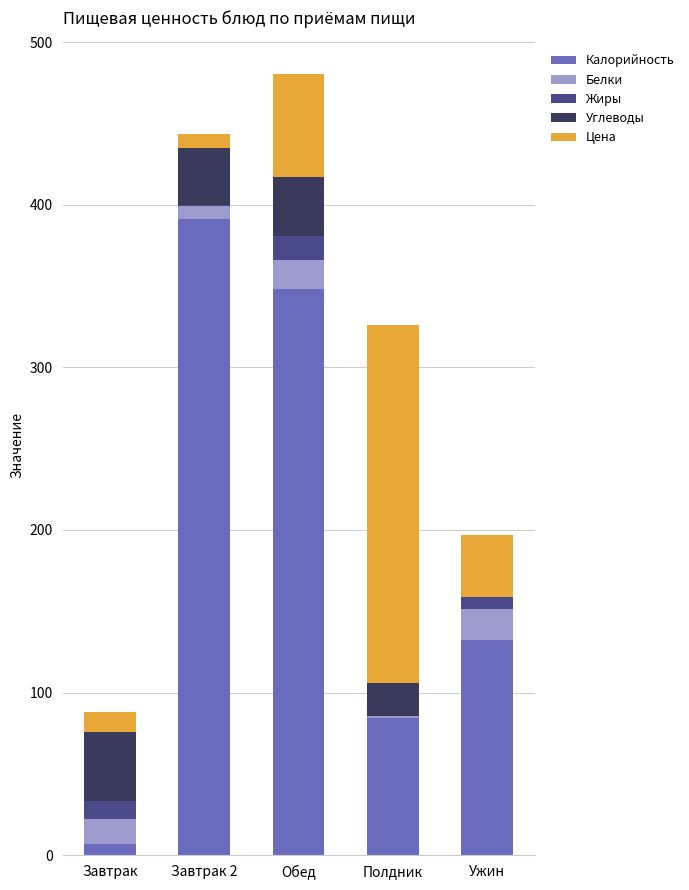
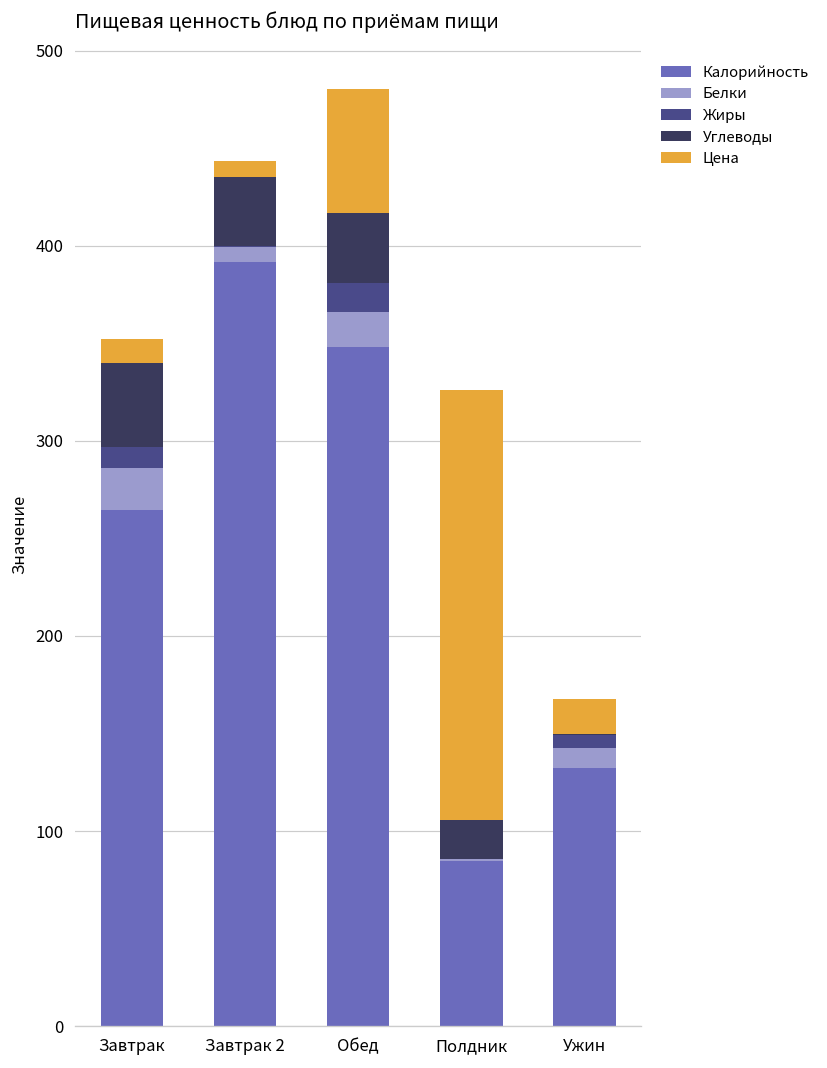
Калорийность, Завтрак: 7 -> 265
Белки, Завтрак: 15 -> 21
Белки, Ужин: 19 -> 10
Цена, Ужин: 38 -> 18
